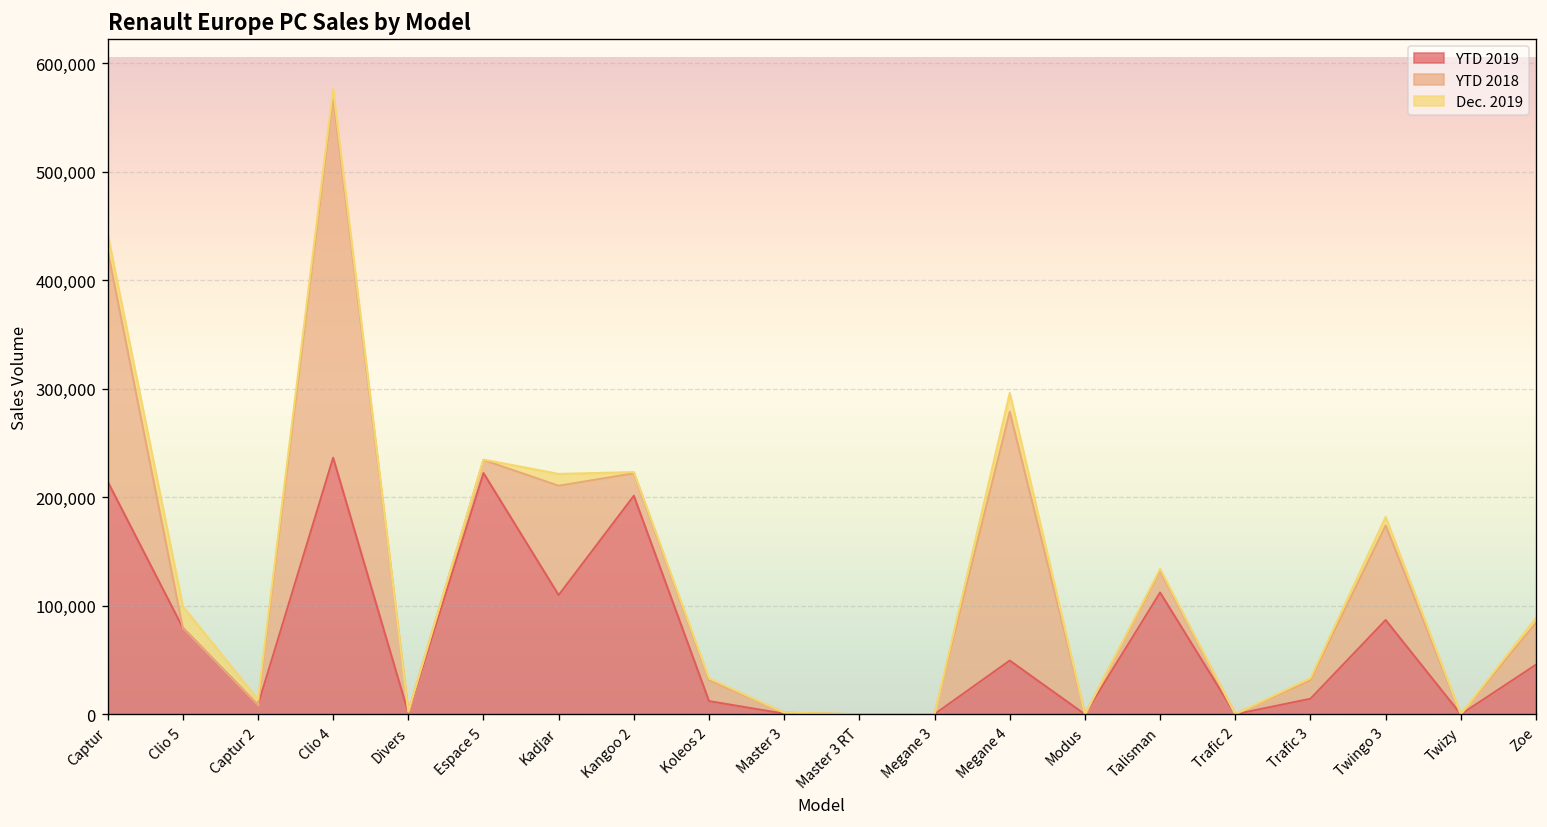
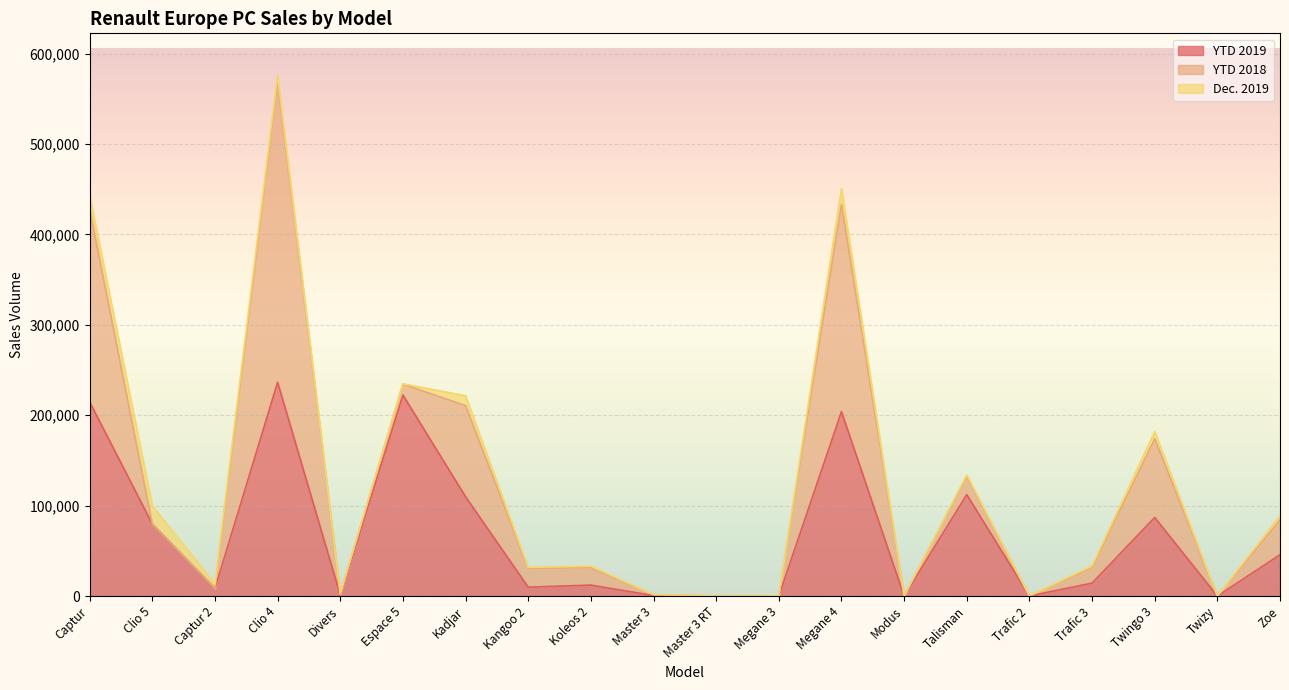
YTD 2019, Kangoo 2: 200,000 -> 10,000
YTD 2019, Megane 4: 50,000 -> 200,000
